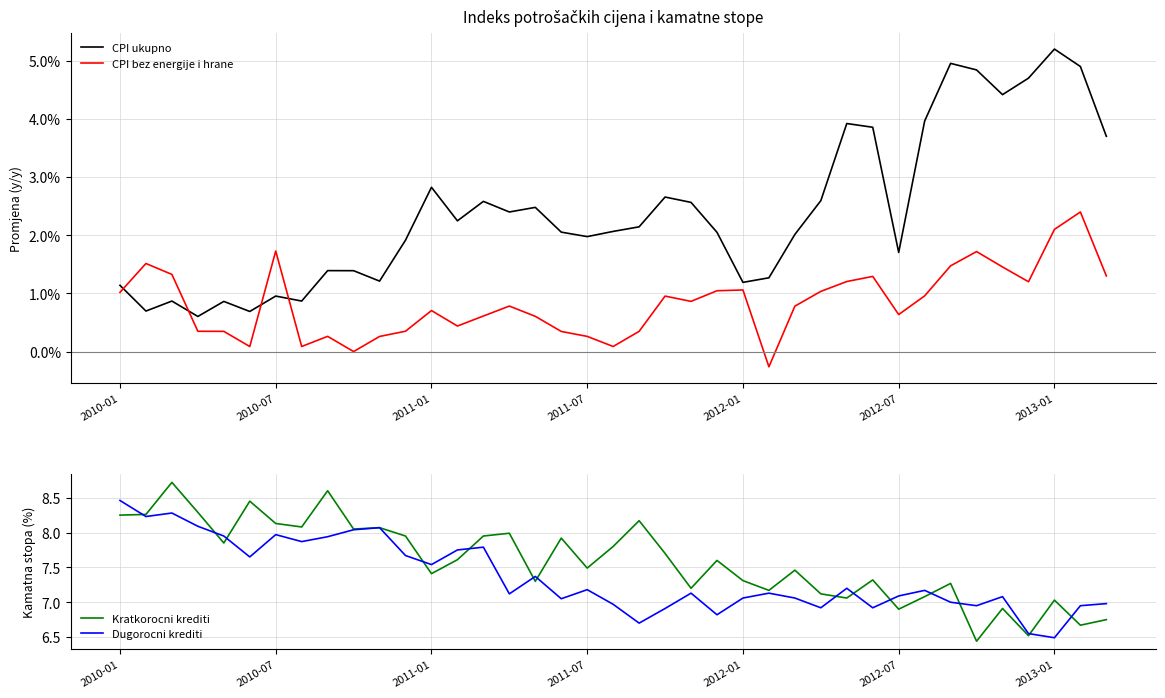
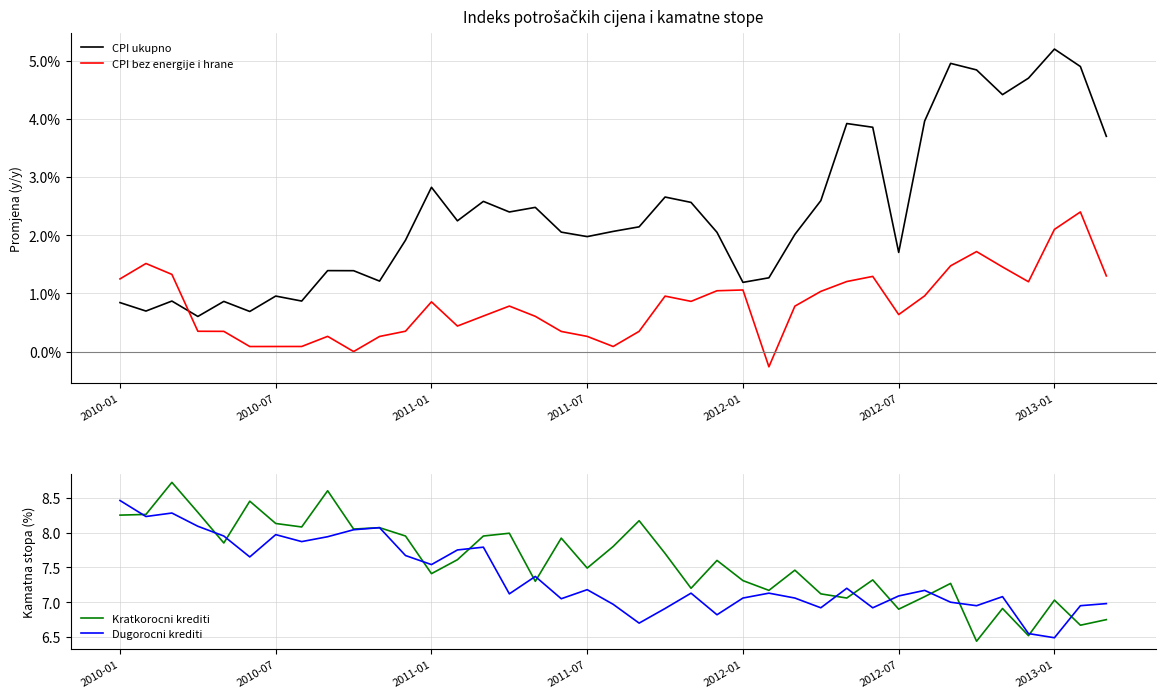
Indeks potrošačkih cijena i kamatne stope, CPI ukupno, 2010-01: 1.1% -> 0.8%
Indeks potrošačkih cijena i kamatne stope, CPI bez energije i hrane, 2010-01: 1.0% -> 1.2%
Indeks potrošačkih cijena i kamatne stope, CPI bez energije i hrane, 2010-07: 1.7% -> 0.1%
Indeks potrošačkih cijena i kamatne stope, CPI bez energije i hrane, 2011-01: 0.7% -> 0.9%
